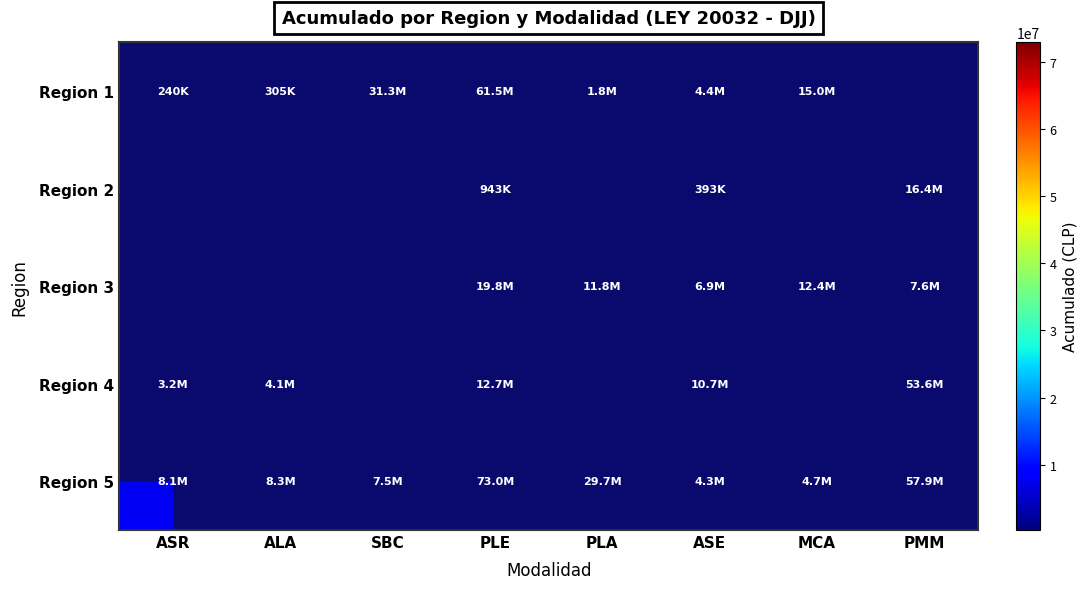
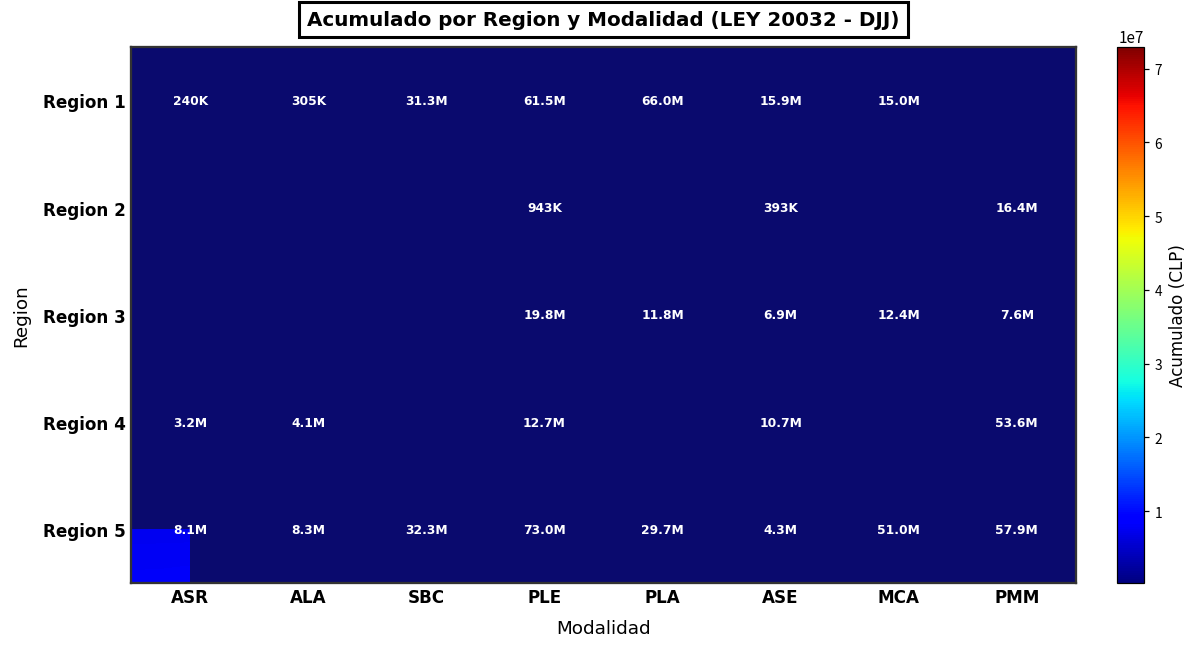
Region 1, PLA: 1.8M -> 66.0M
Region 1, ASE: 4.4M -> 15.9M
Region 5, SBC: 7.5M -> 32.3M
Region 5, MCA: 4.7M -> 51.0M
